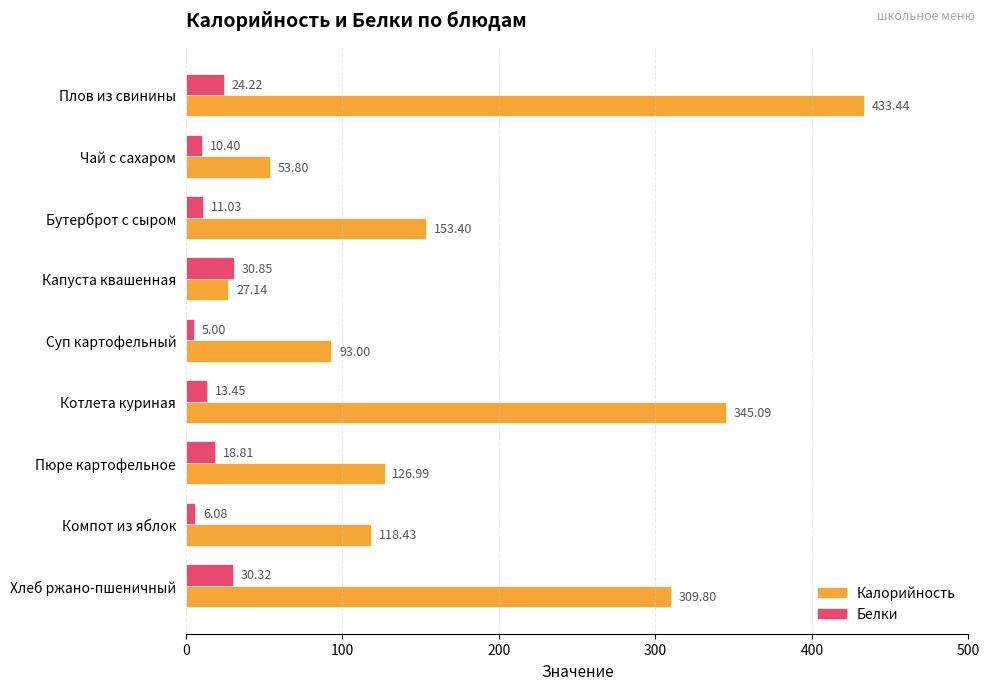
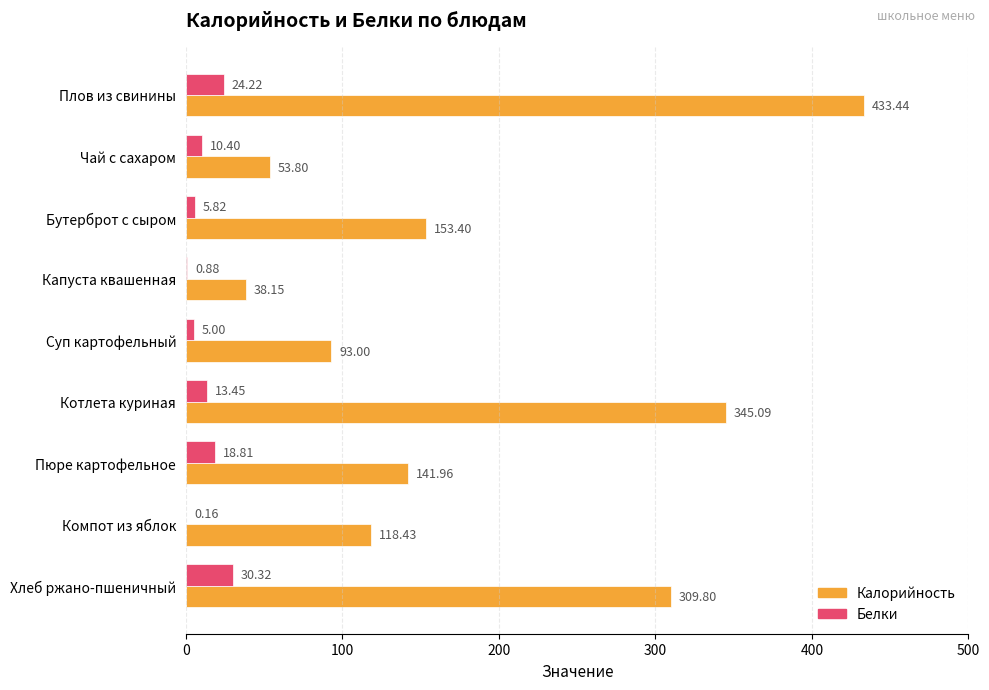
Белки, Бутерброт с сыром: 11.03 -> 5.82
Белки, Капуста квашенная: 30.85 -> 0.88
Калорийность, Капуста квашенная: 27.14 -> 38.15
Калорийность, Пюре картофельное: 126.99 -> 141.96
Белки, Компот из яблок: 6.08 -> 0.16
